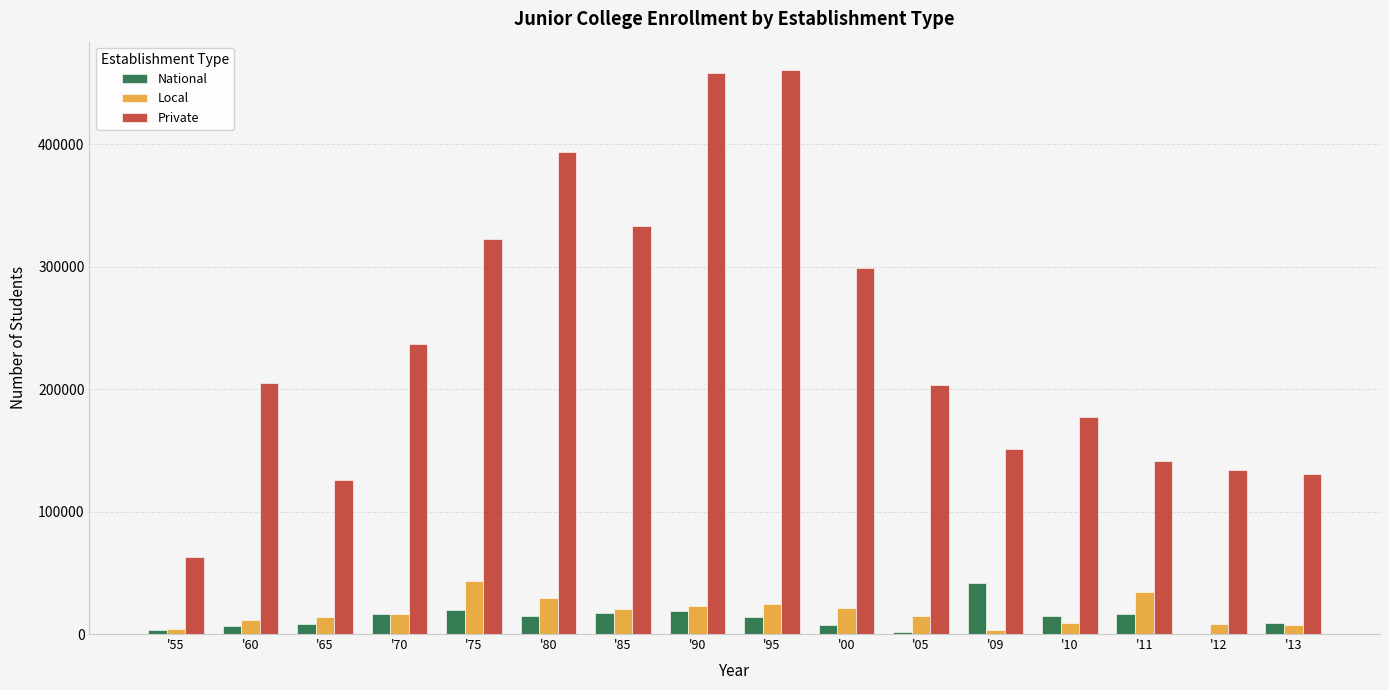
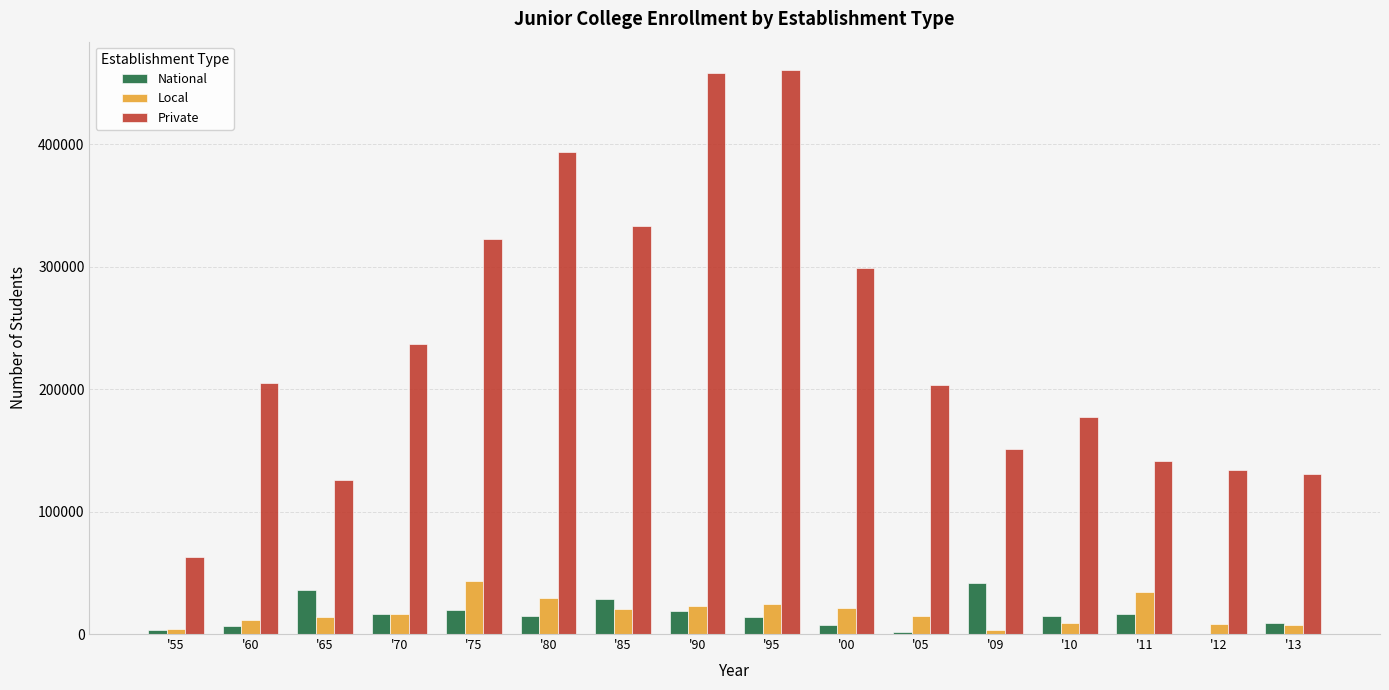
National, '65: 8000 -> 36000
National, '85: 18000 -> 29000
